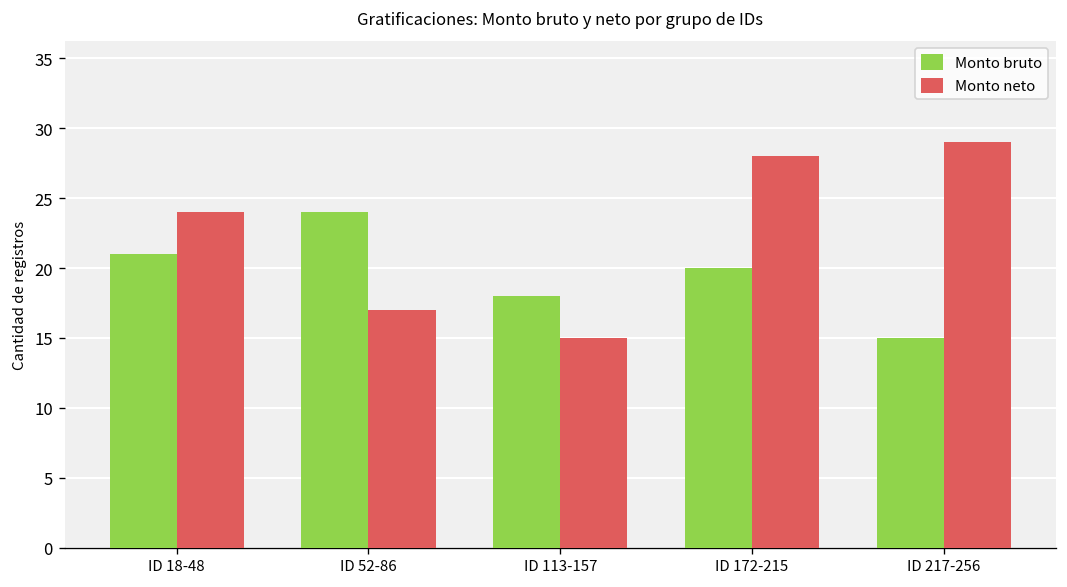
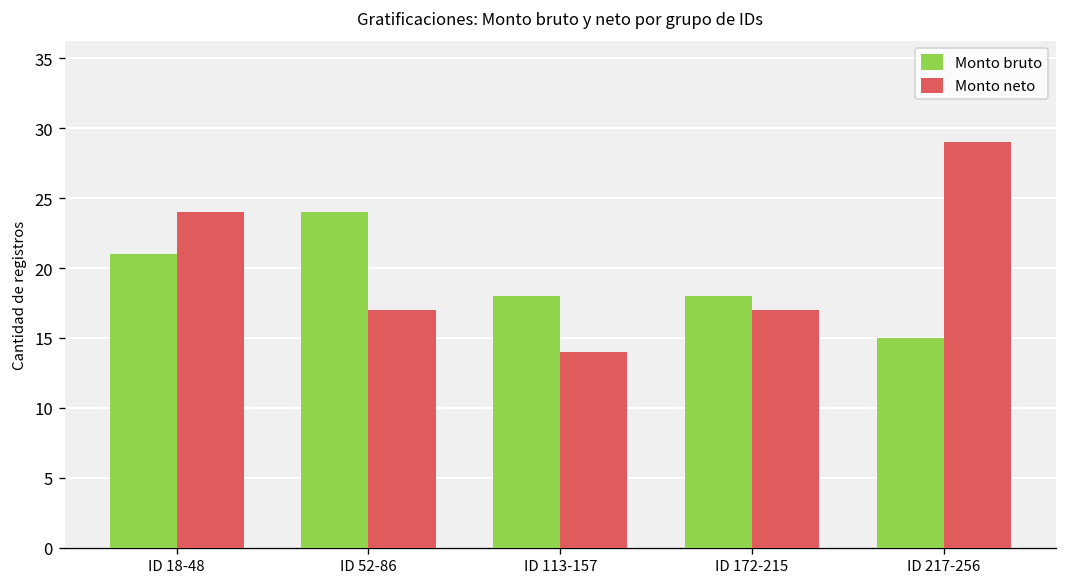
Monto neto, ID 113-157: 15 -> 14
Monto bruto, ID 172-215: 20 -> 18
Monto neto, ID 172-215: 28 -> 17
